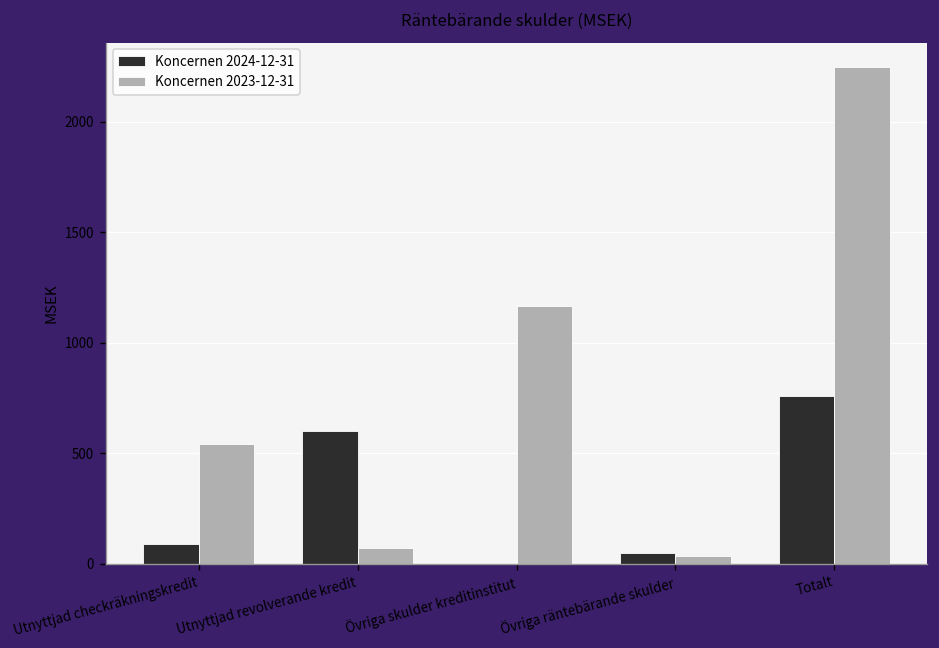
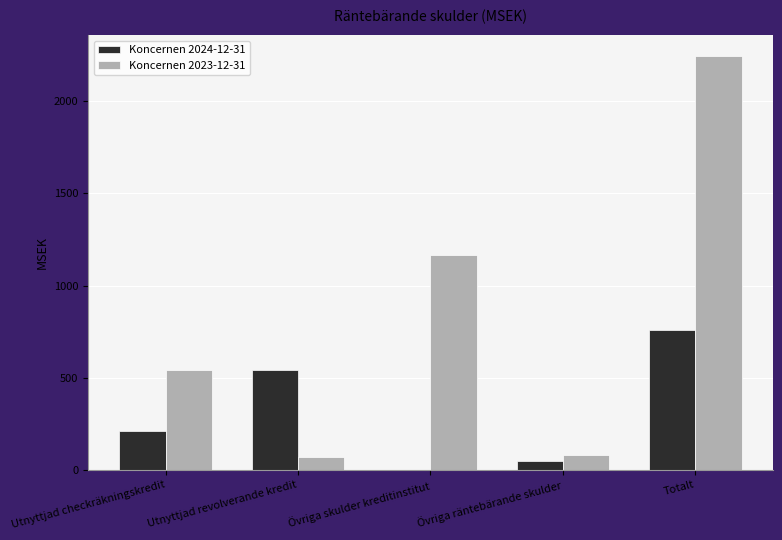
Koncernen 2024-12-31, Utnyttjad checkräkningskredit: 90 -> 210
Koncernen 2024-12-31, Utnyttjad revolverande kredit: 600 -> 540
Koncernen 2023-12-31, Övriga räntebärande skulder: 30 -> 80
